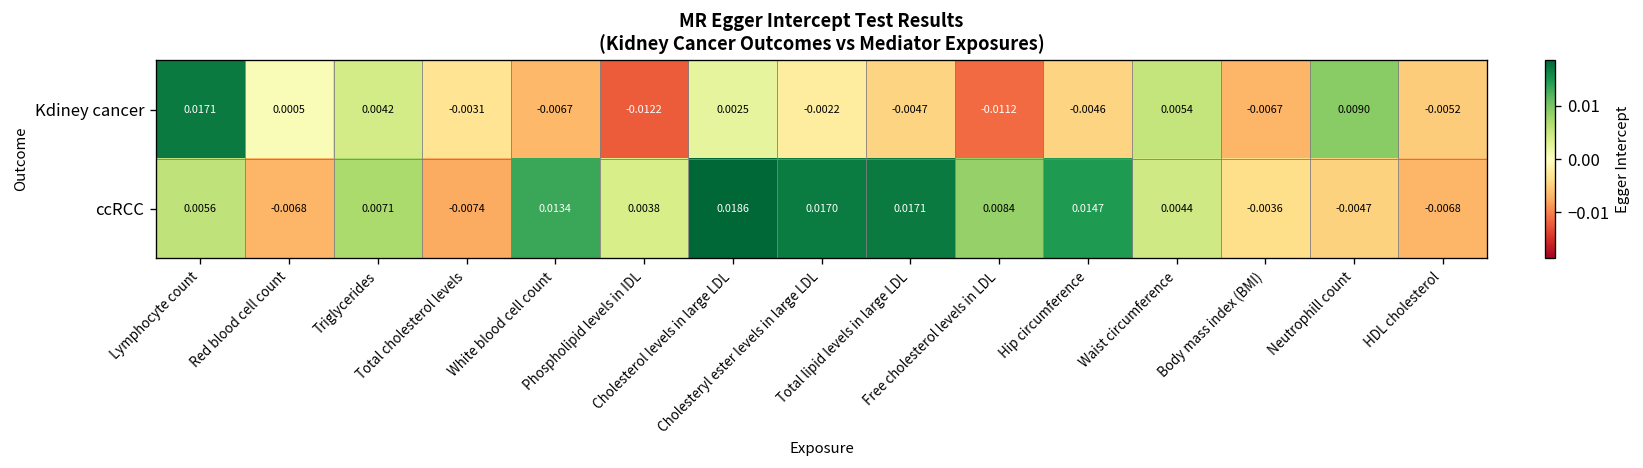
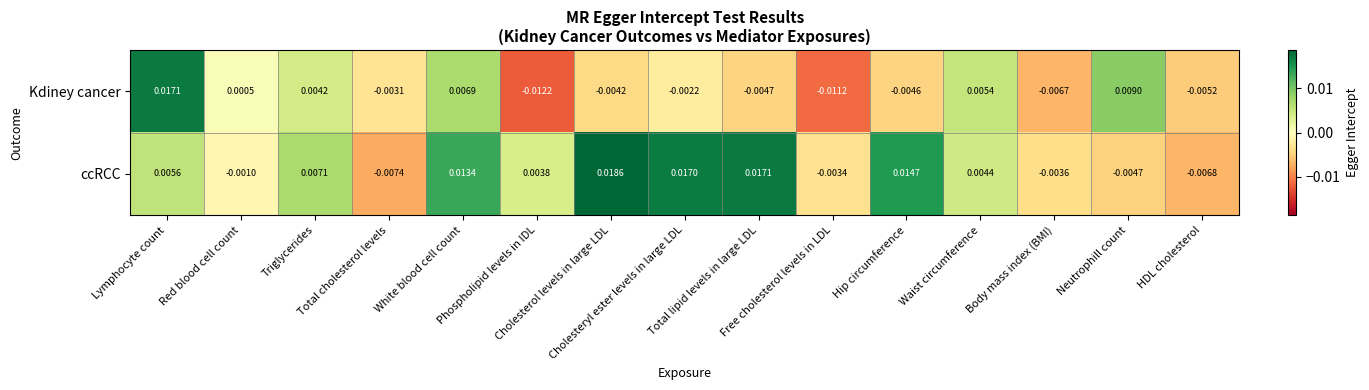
Kdiney cancer, White blood cell count: -0.0067 -> 0.0069
Kdiney cancer, Cholesterol levels in large LDL: 0.0025 -> -0.0042
ccRCC, Red blood cell count: -0.0068 -> -0.0010
ccRCC, Free cholesterol levels in LDL: 0.0084 -> -0.0034
